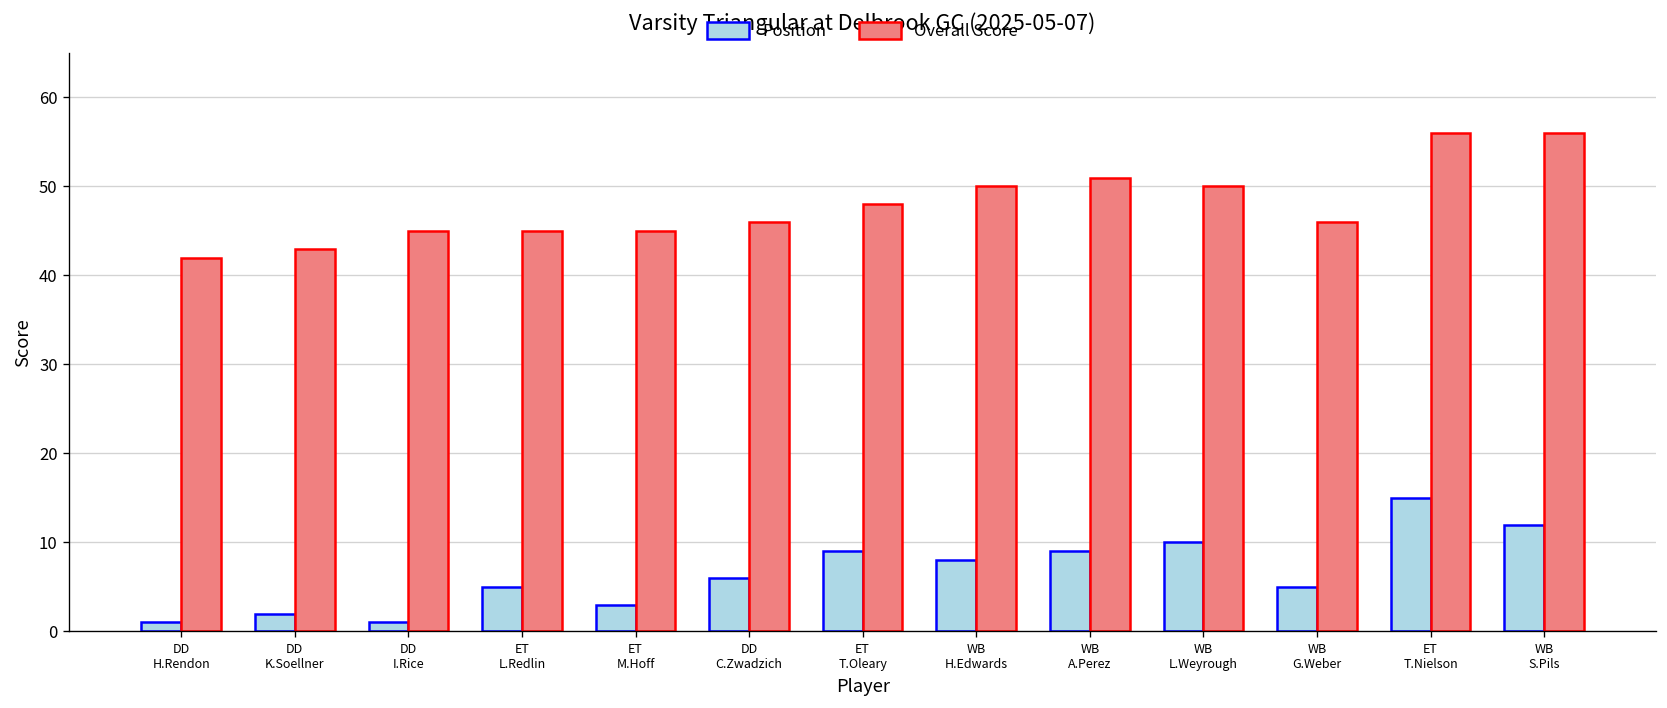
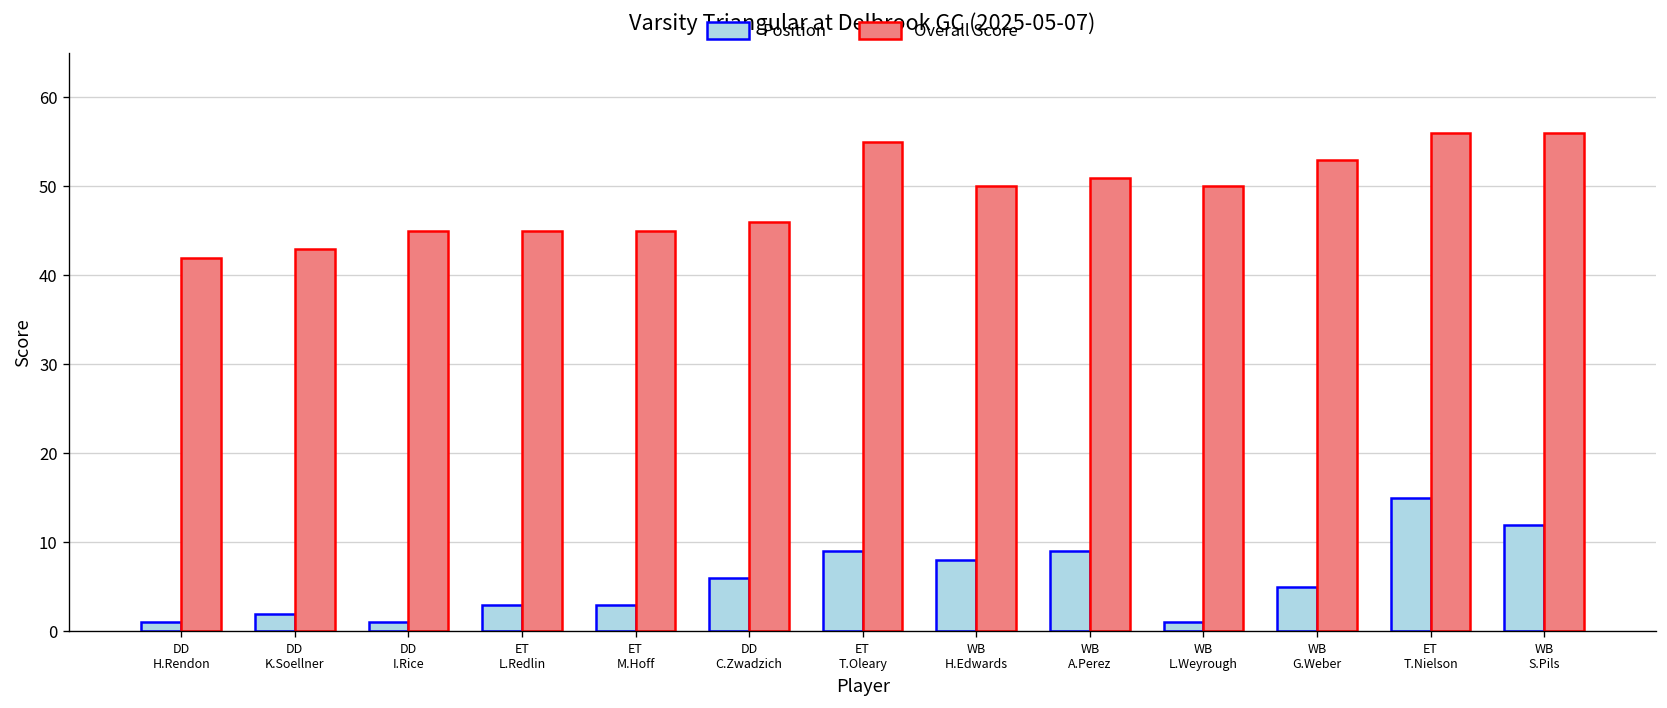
Position, ET L.Redlin: 5 -> 3
Overall Score, ET T.Oleary: 48 -> 55
Position, WB L.Weyrough: 10 -> 1
Overall Score, WB G.Weber: 46 -> 53
